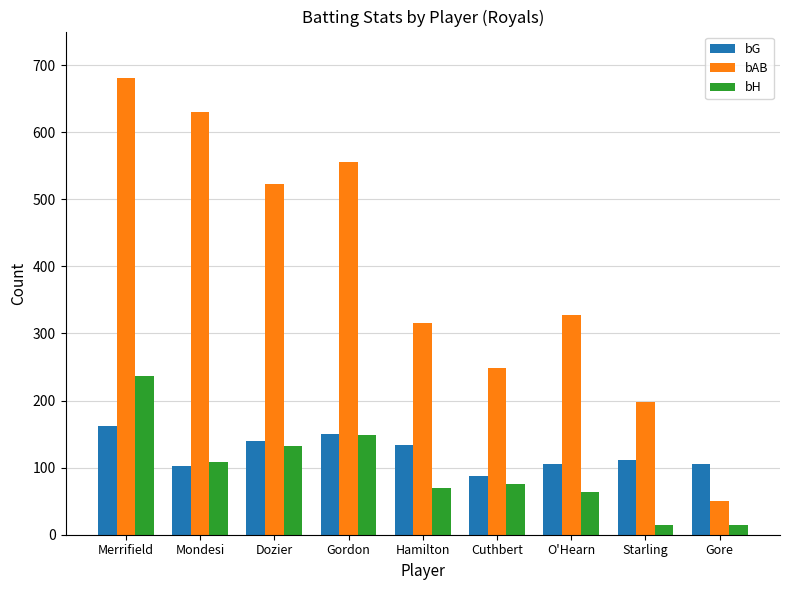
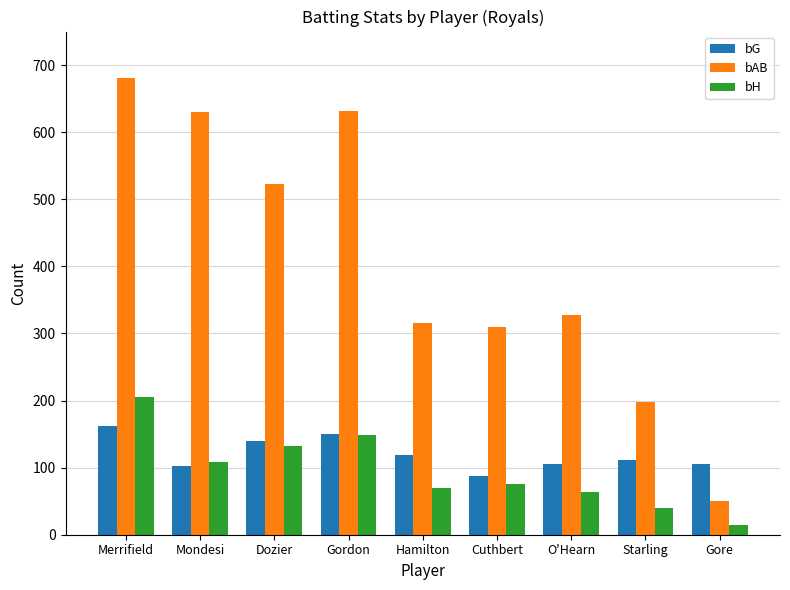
bH, Merrifield: 240 -> 210
bAB, Gordon: 560 -> 630
bG, Hamilton: 130 -> 120
bAB, Cuthbert: 250 -> 310
bH, Starling: 20 -> 40
